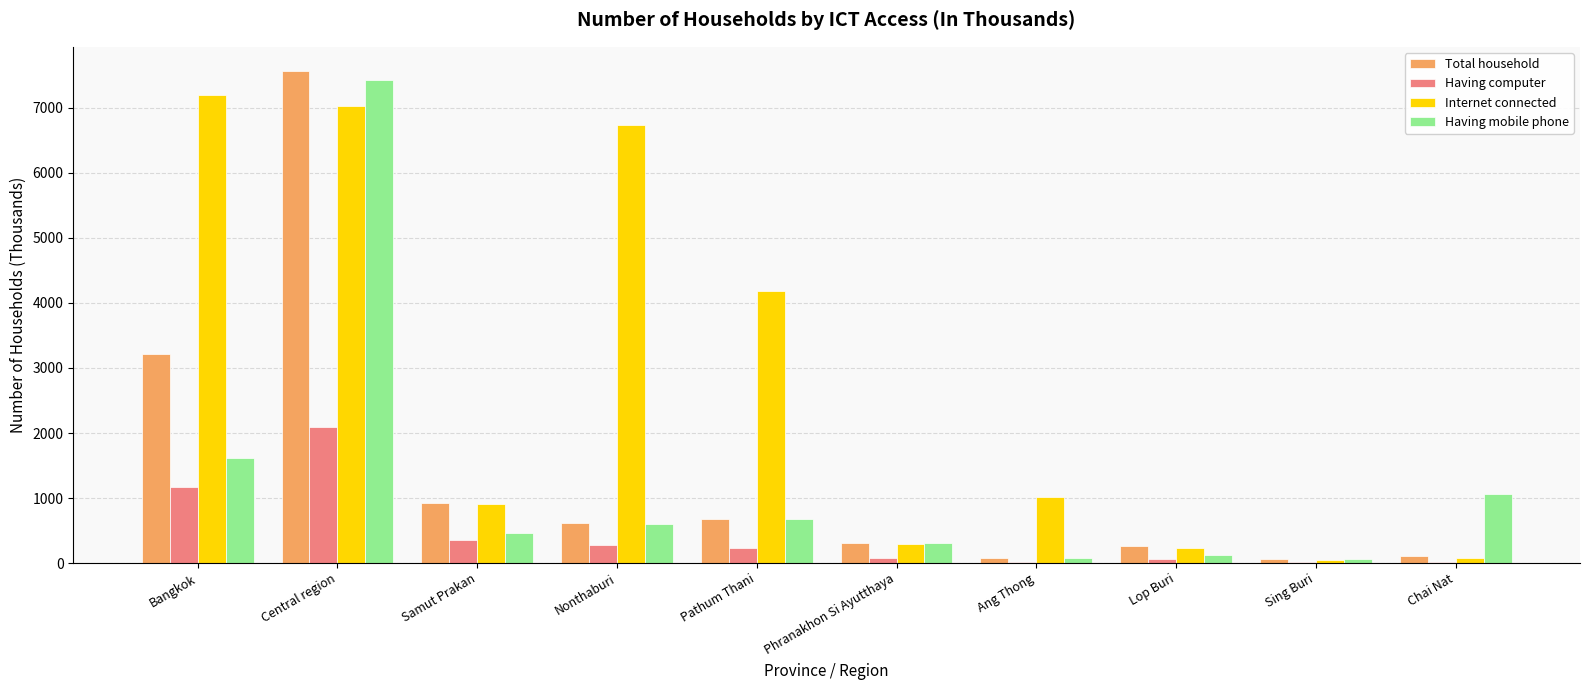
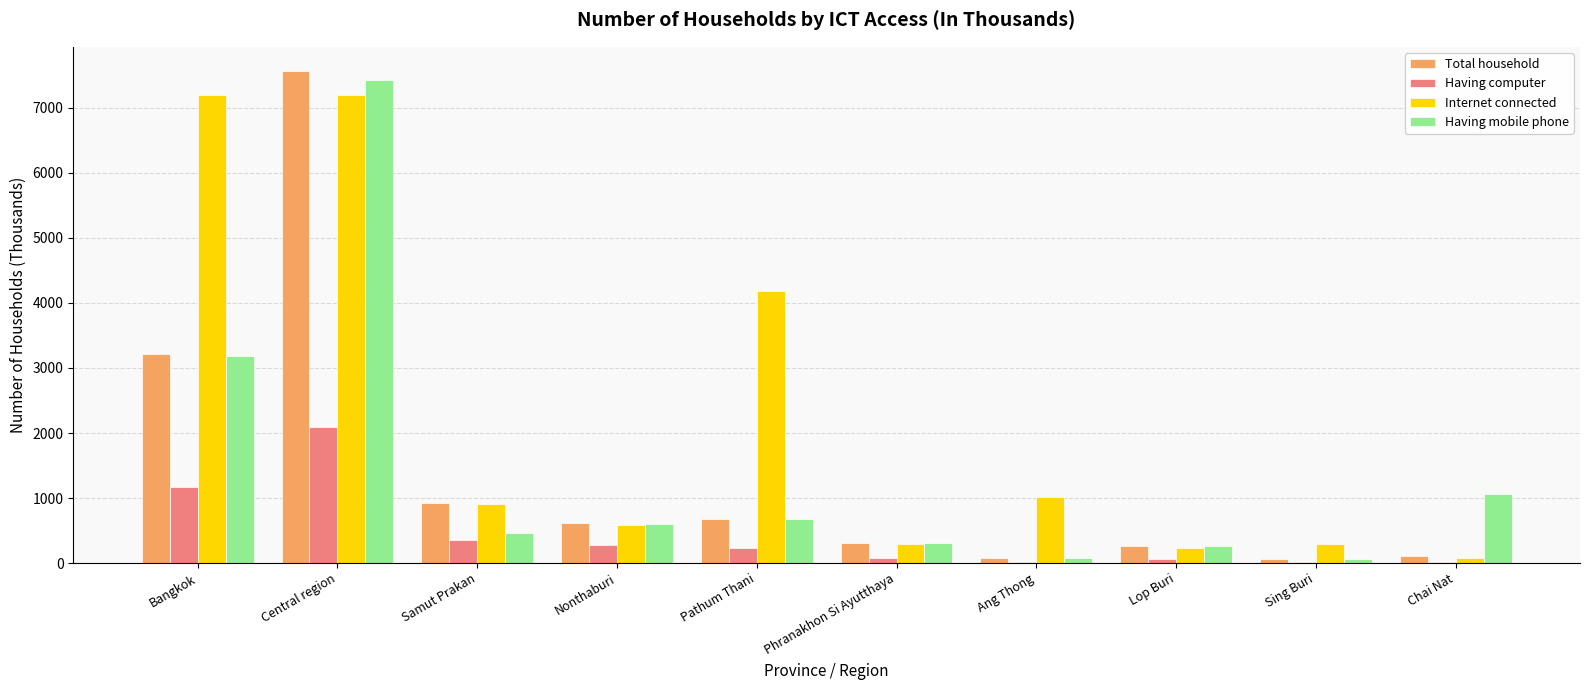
Having mobile phone, Bangkok: 1600 -> 3200
Internet connected, Central region: 7000 -> 7200
Internet connected, Nonthaburi: 6700 -> 600
Having mobile phone, Lop Buri: 100 -> 300
Internet connected, Sing Buri: 100 -> 300
